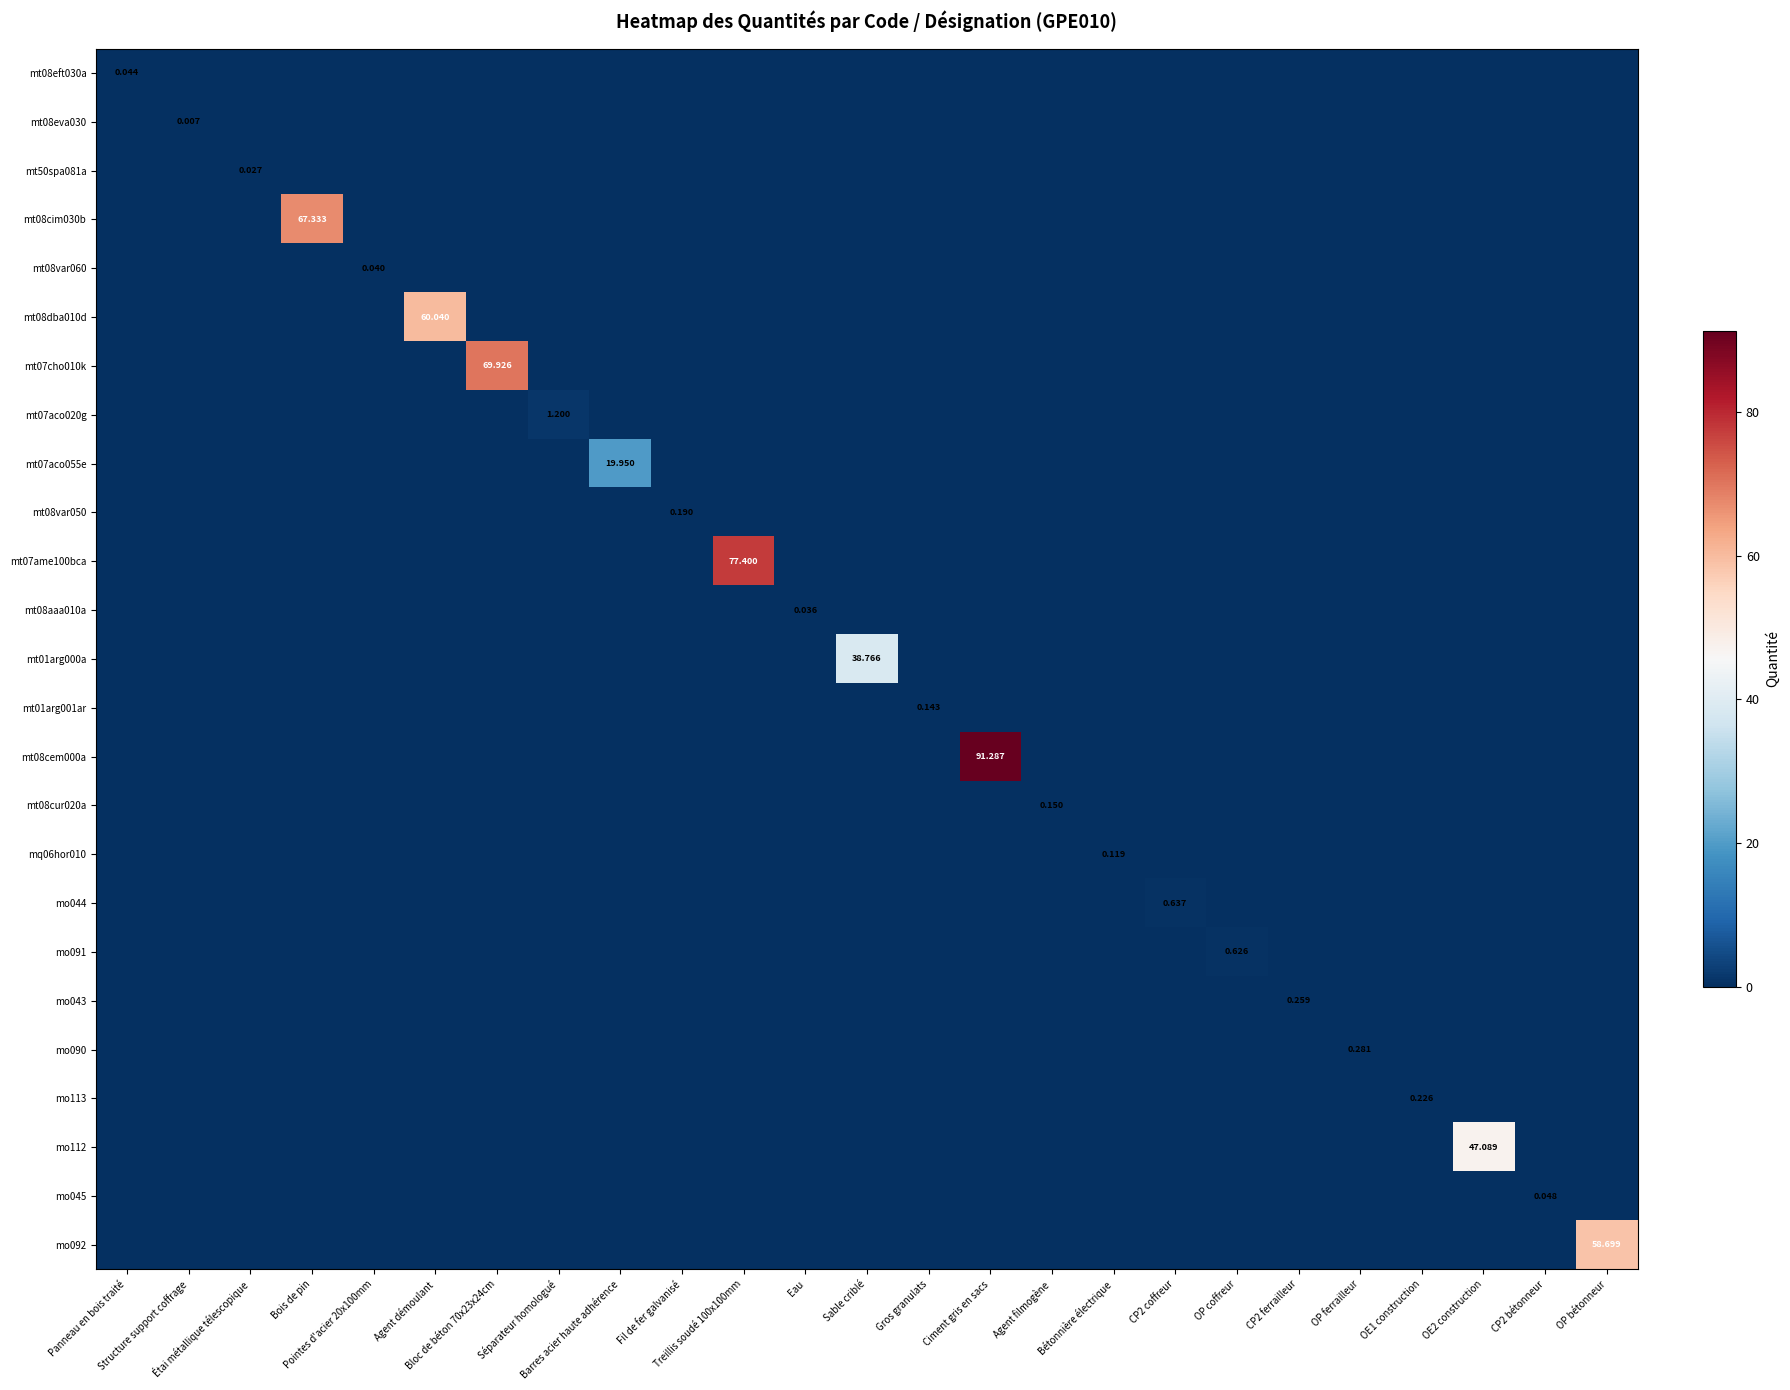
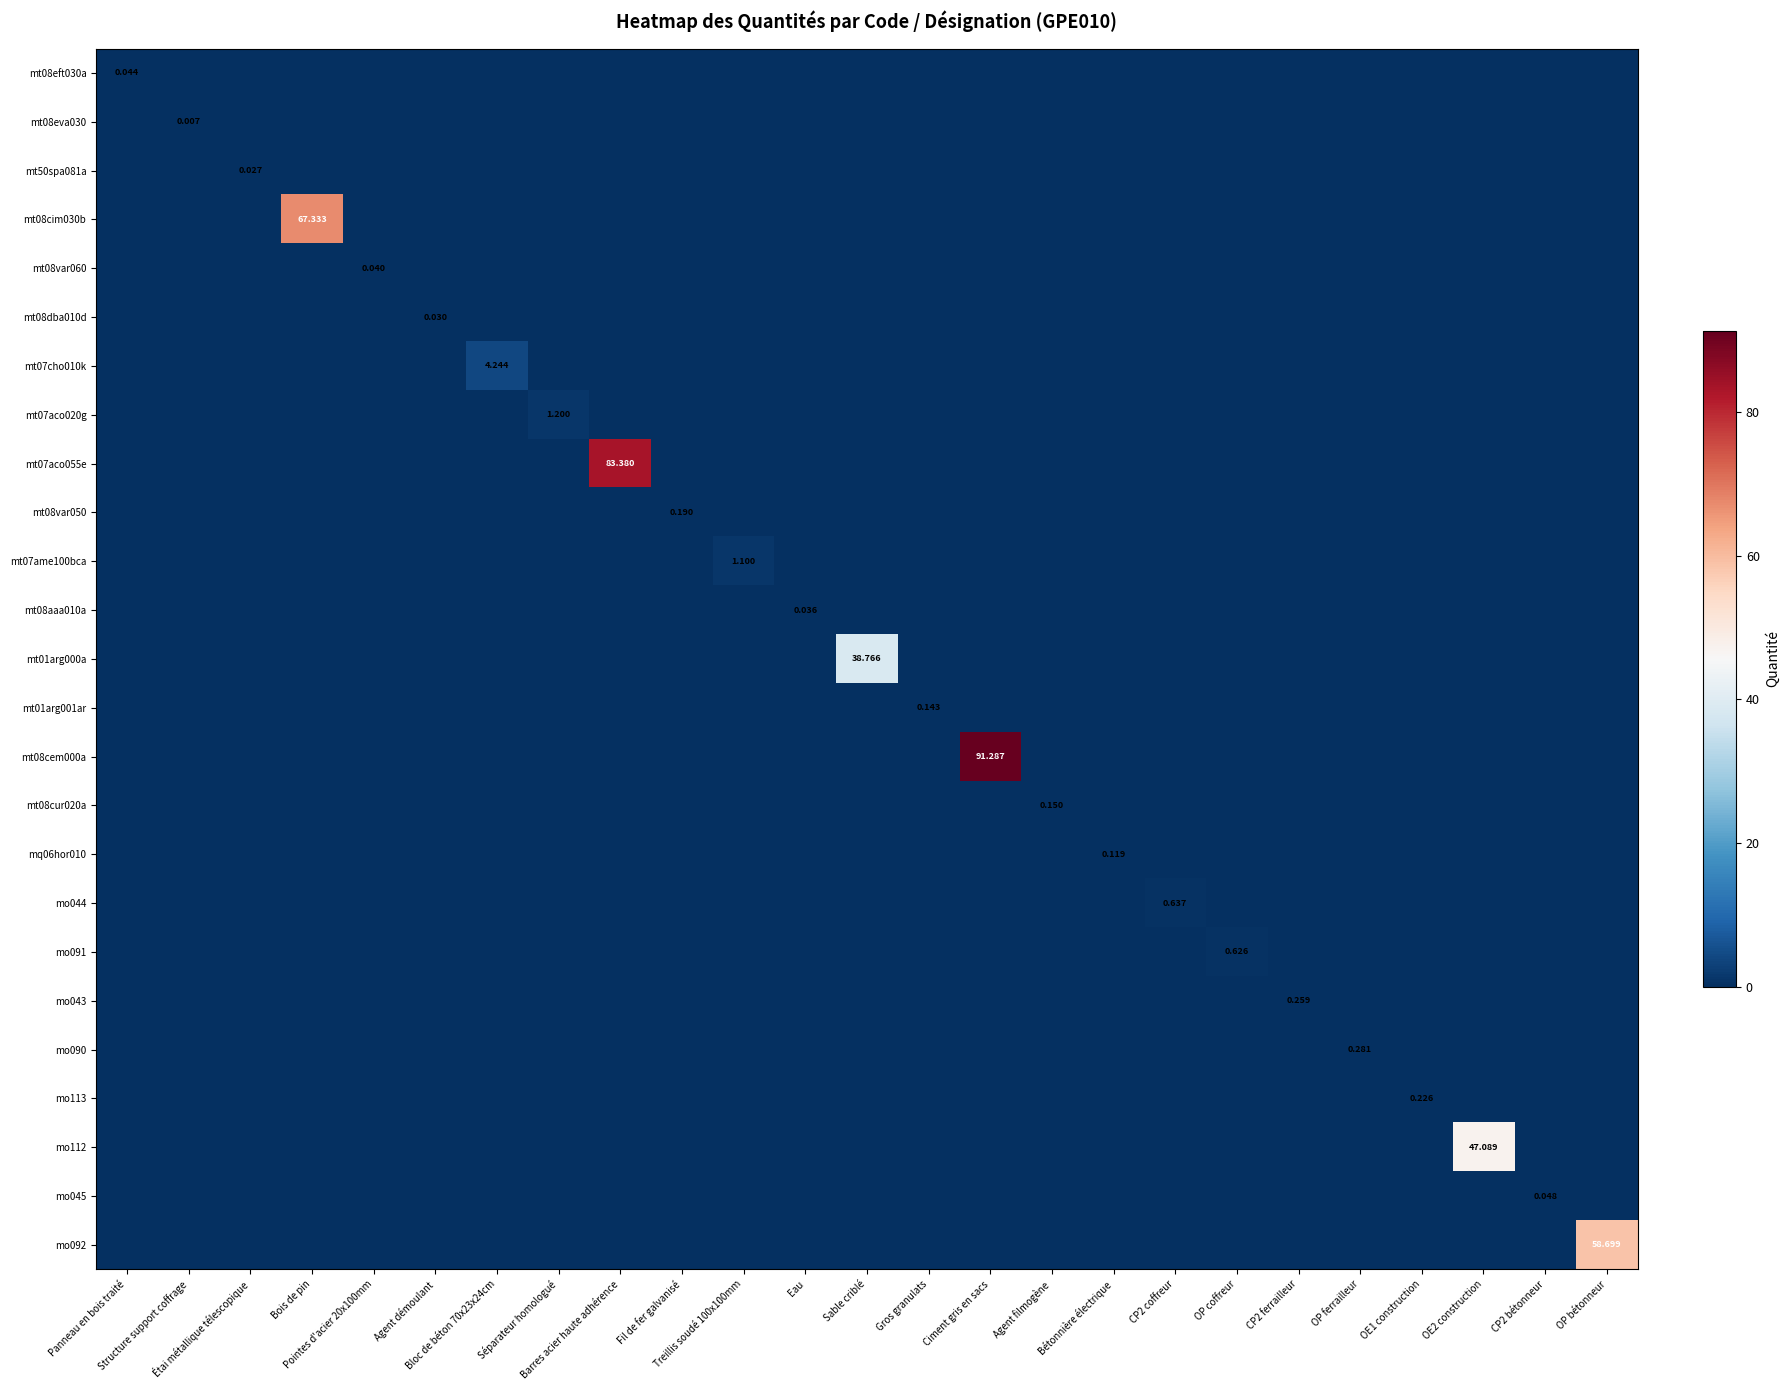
mt08dba010d, Agent démoulant: 60.040 -> 0.030
mt07cho010k, Bloc de béton 70x23x24cm: 69.926 -> 4.244
mt07aco055e, Barres acier haute adhérence: 19.950 -> 83.380
mt07ame100bca, Treillis soudé 100x100mm: 77.400 -> 1.100
